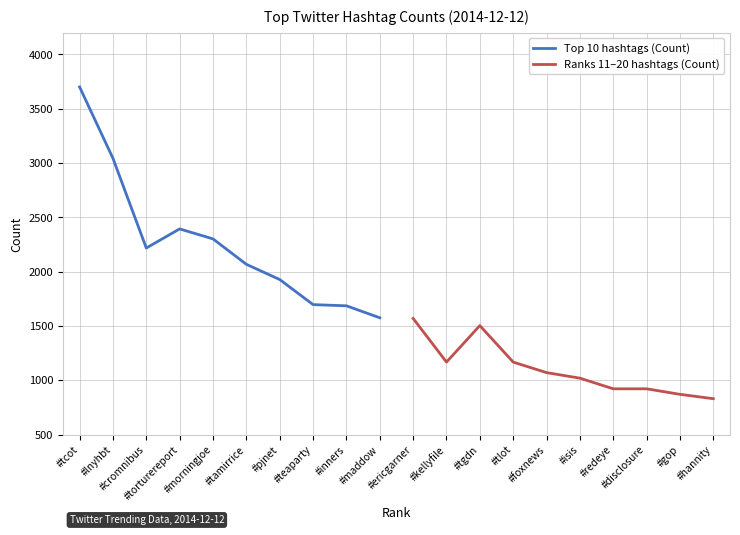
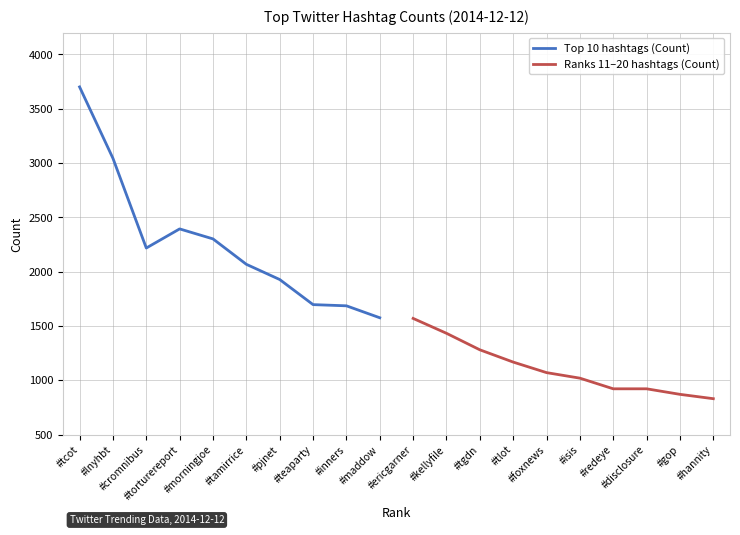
Ranks 11–20 hashtags (Count), #kellyfile: 1170 -> 1430
Ranks 11–20 hashtags (Count), #tgdn: 1500 -> 1280
